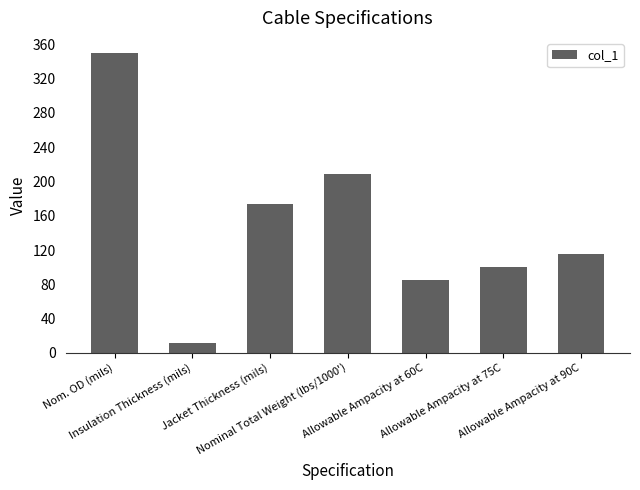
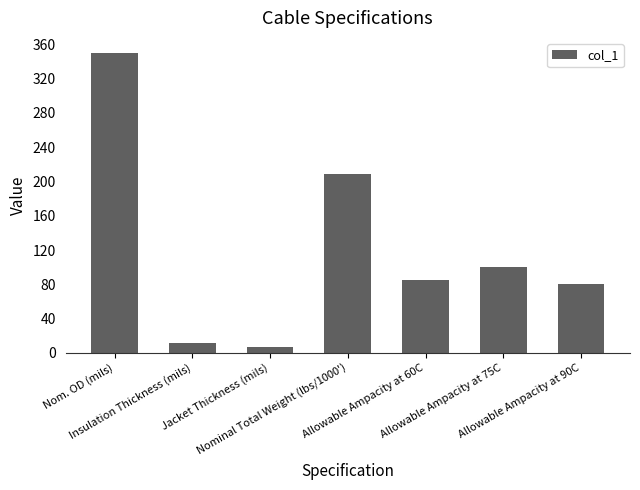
Jacket Thickness (mils): 170 -> 10
Allowable Ampacity at 90C: 120 -> 80
